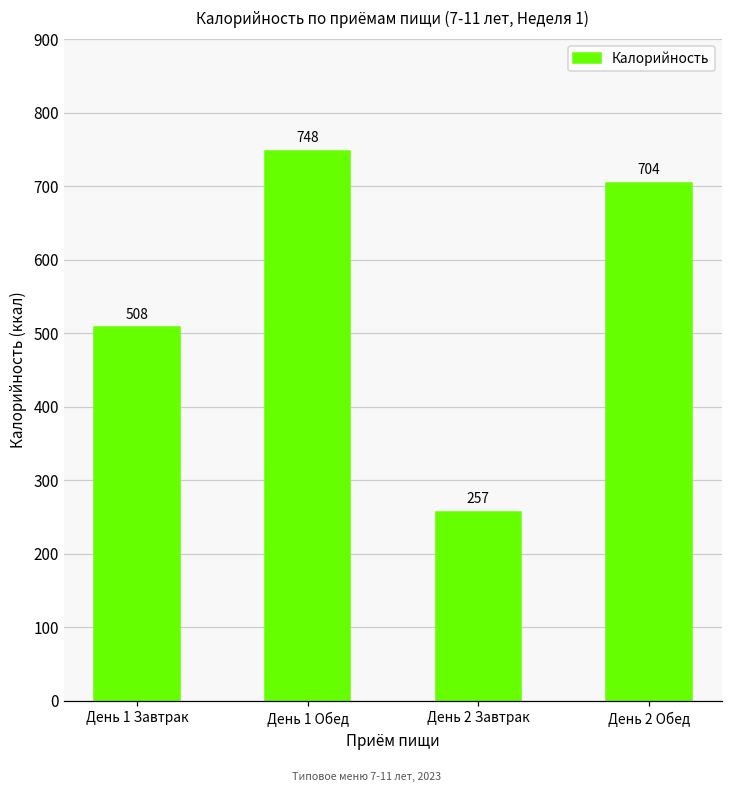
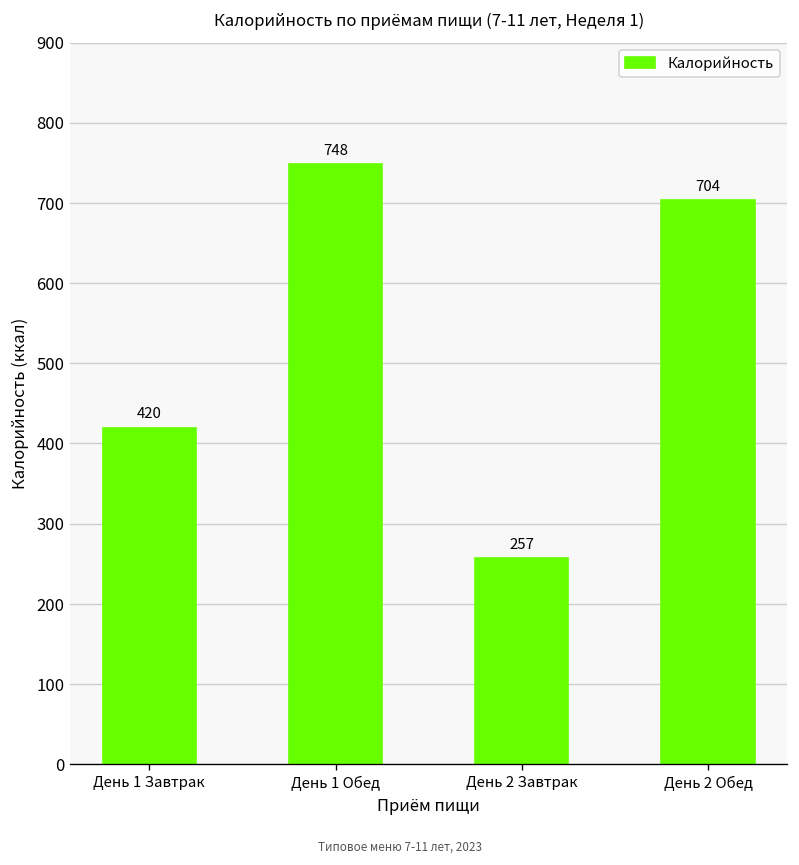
День 1 Завтрак: 508 -> 420
